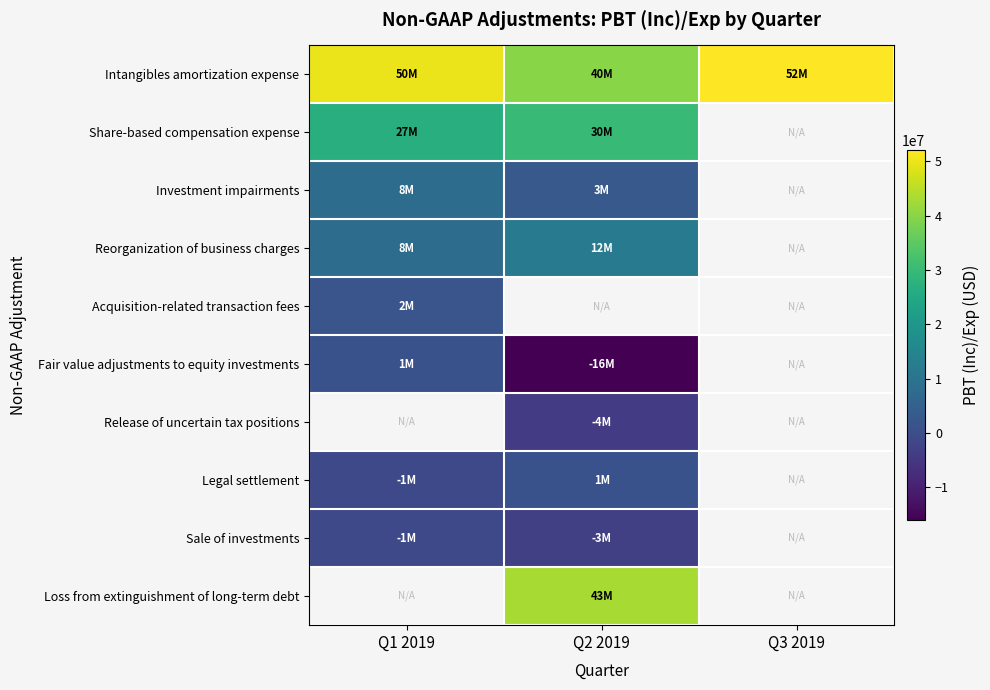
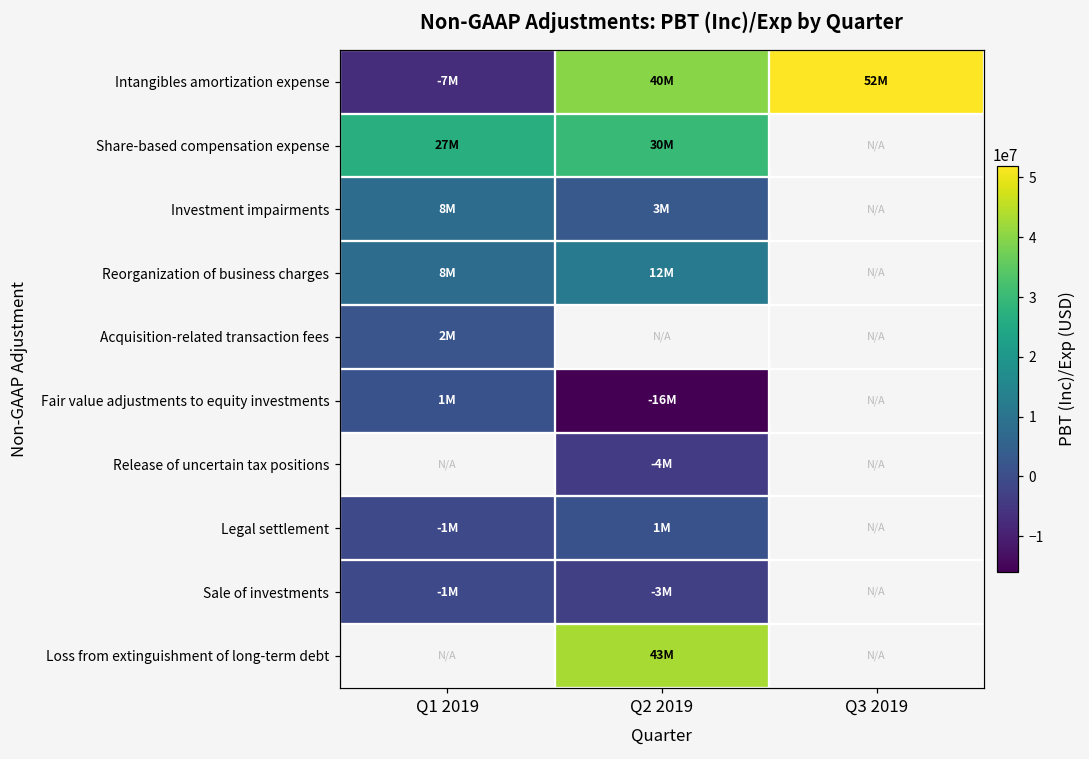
Intangibles amortization expense, Q1 2019: 50M -> -7M
